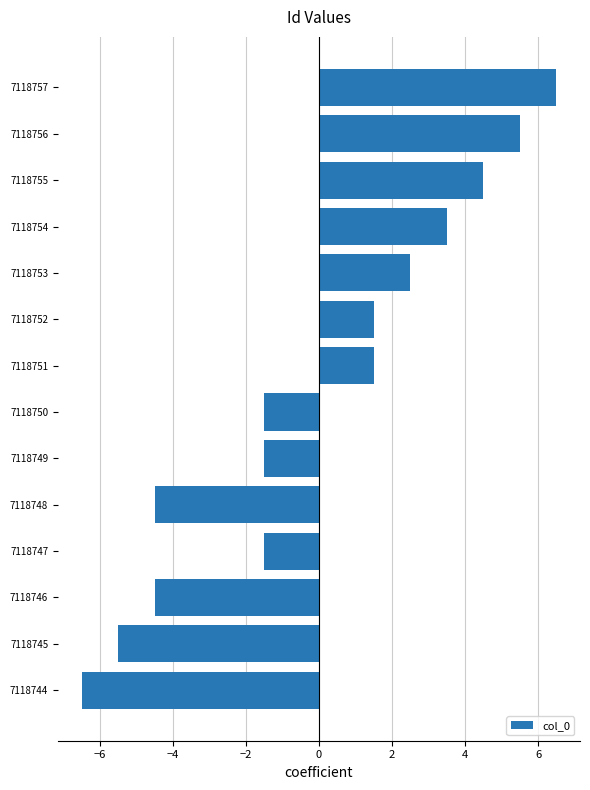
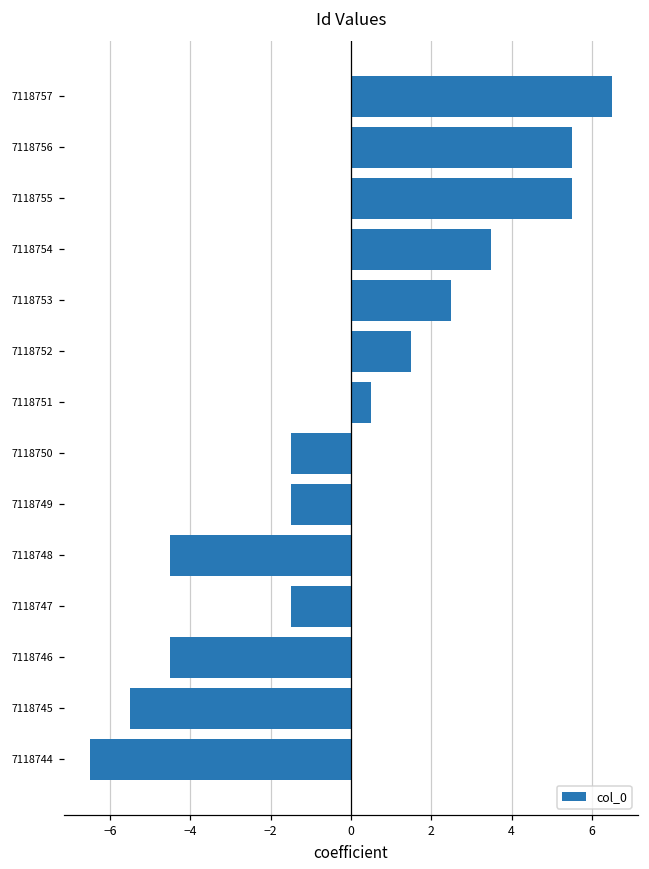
7118755: 4.5 -> 5.5
7118751: 1.5 -> 0.5
